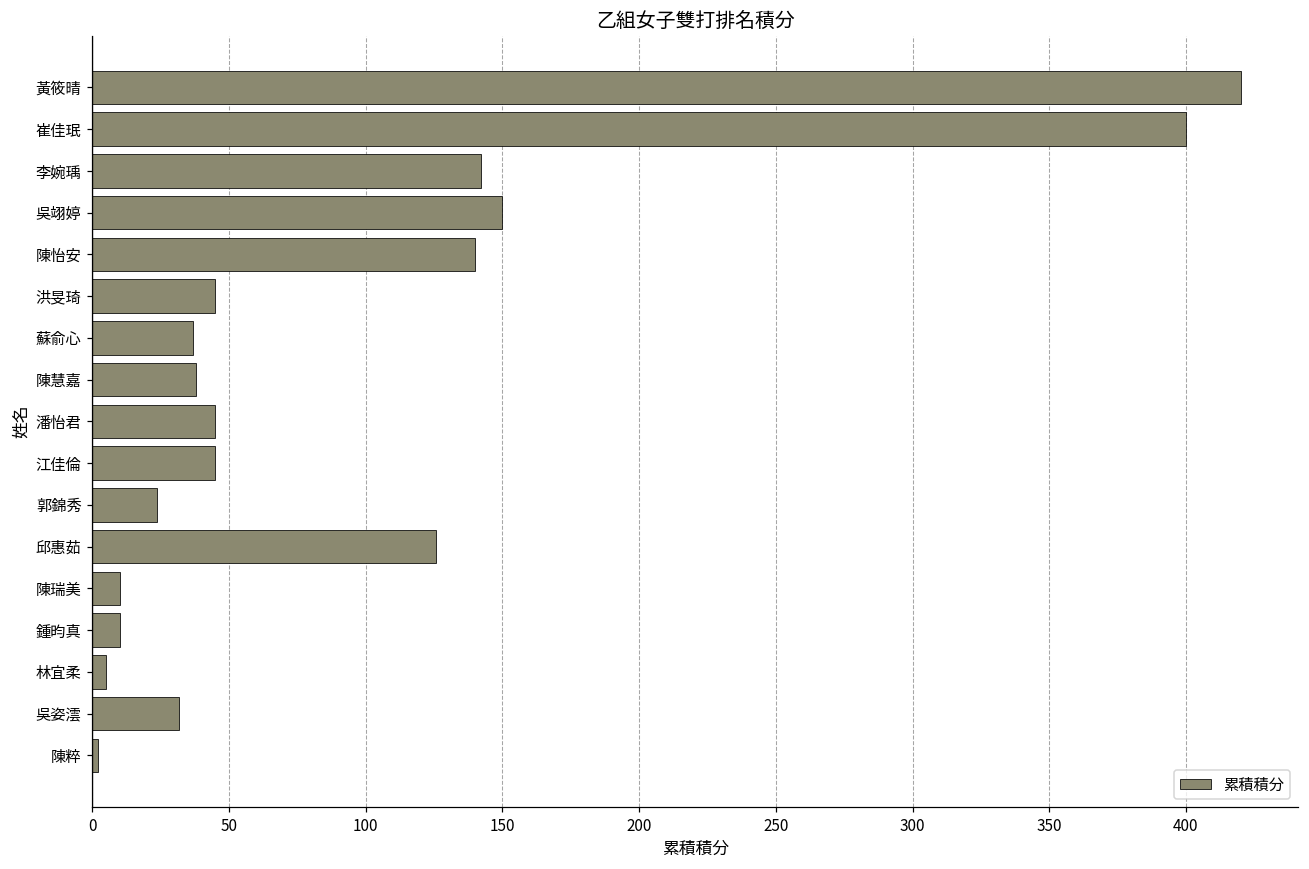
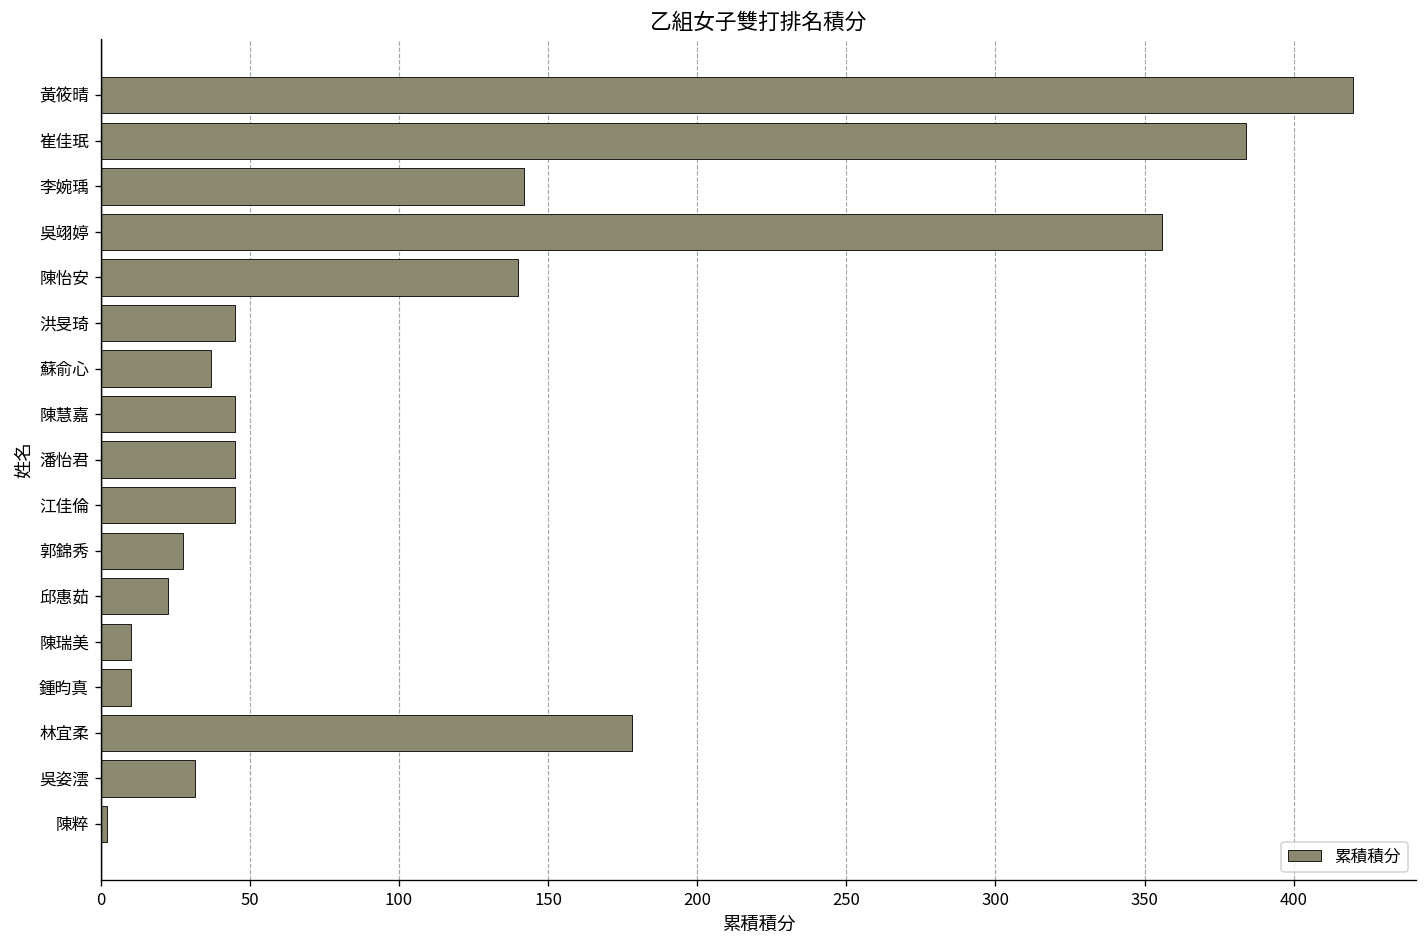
崔佳珉: 400 -> 384
吳翊婷: 150 -> 356
陳慧嘉: 38 -> 45
郭錦秀: 24 -> 28
邱惠茹: 126 -> 23
林宜柔: 5 -> 178
